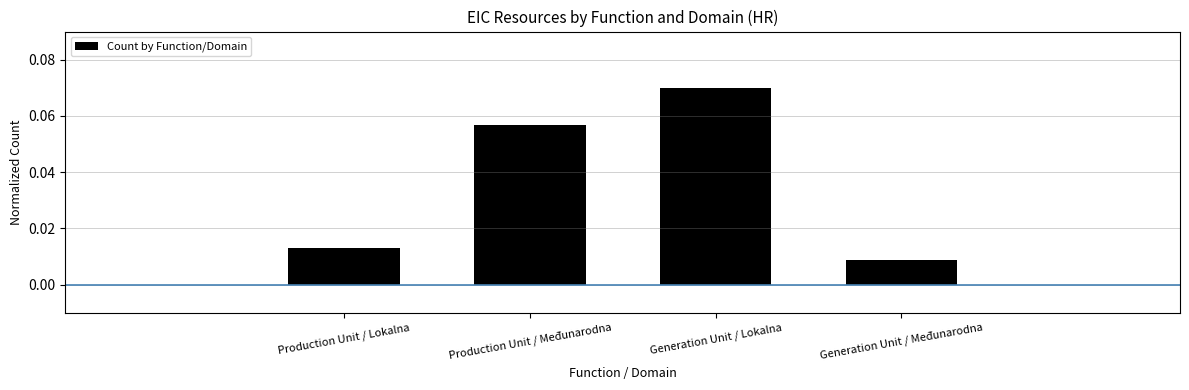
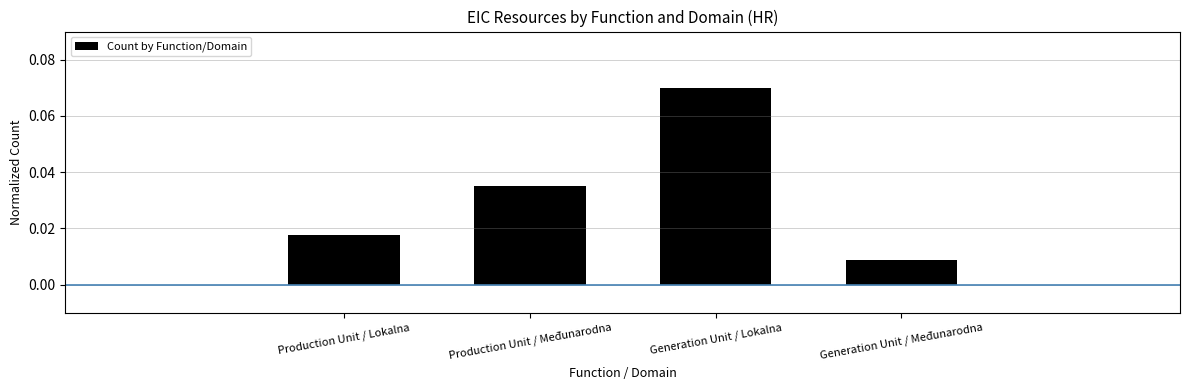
Production Unit / Lokalna: 0.013 -> 0.018
Production Unit / Međunarodna: 0.057 -> 0.035
